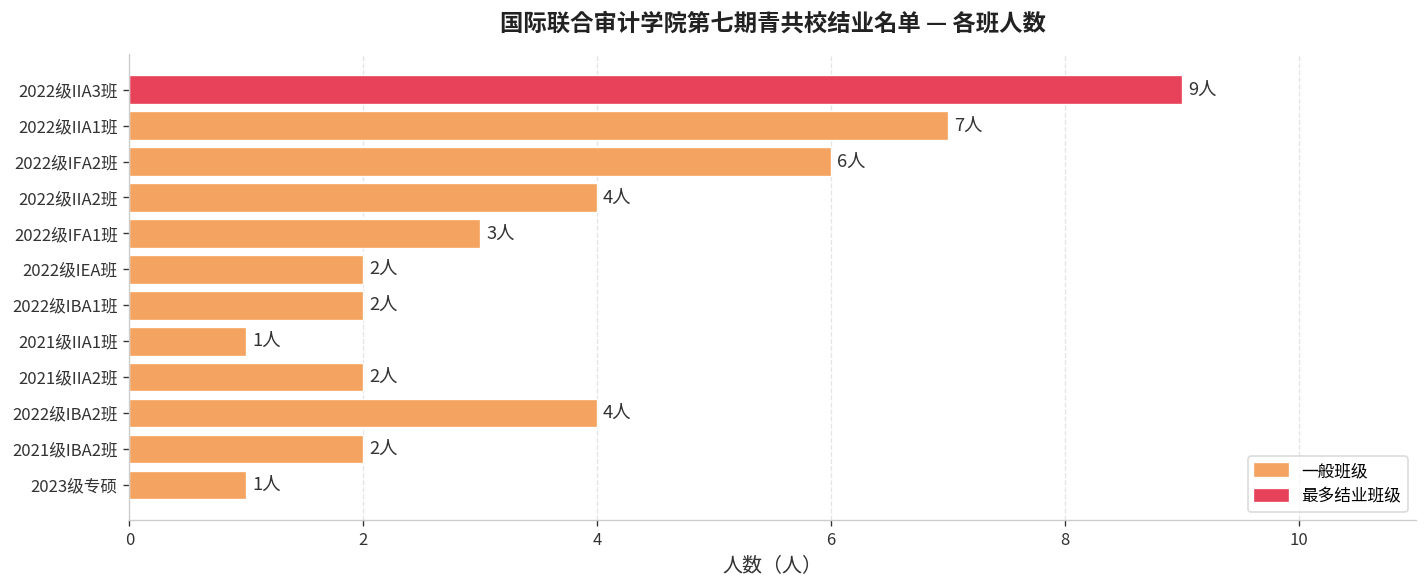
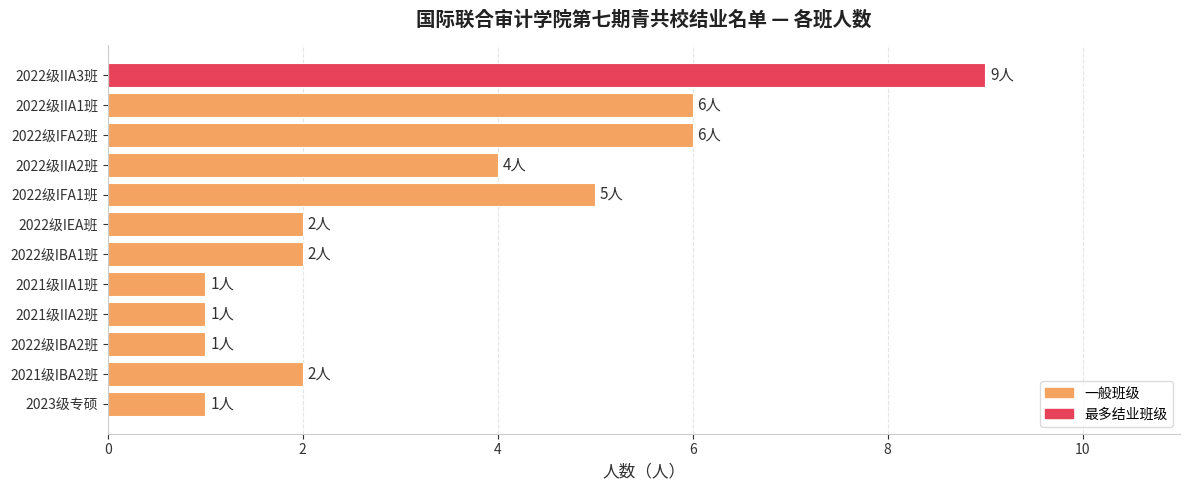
2022级IIA1班: 7人 -> 6人
2022级IFA1班: 3人 -> 5人
2021级IIA2班: 2人 -> 1人
2022级IBA2班: 4人 -> 1人
